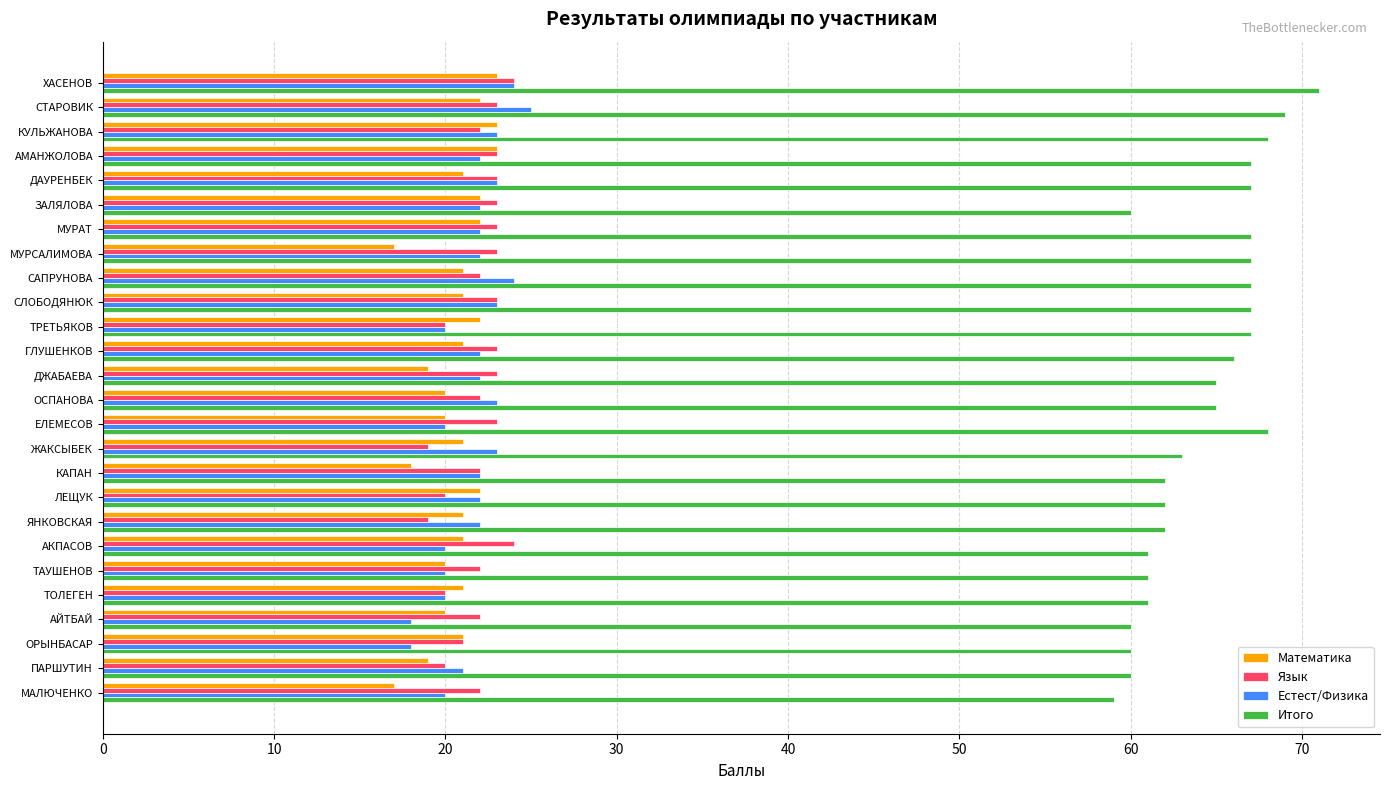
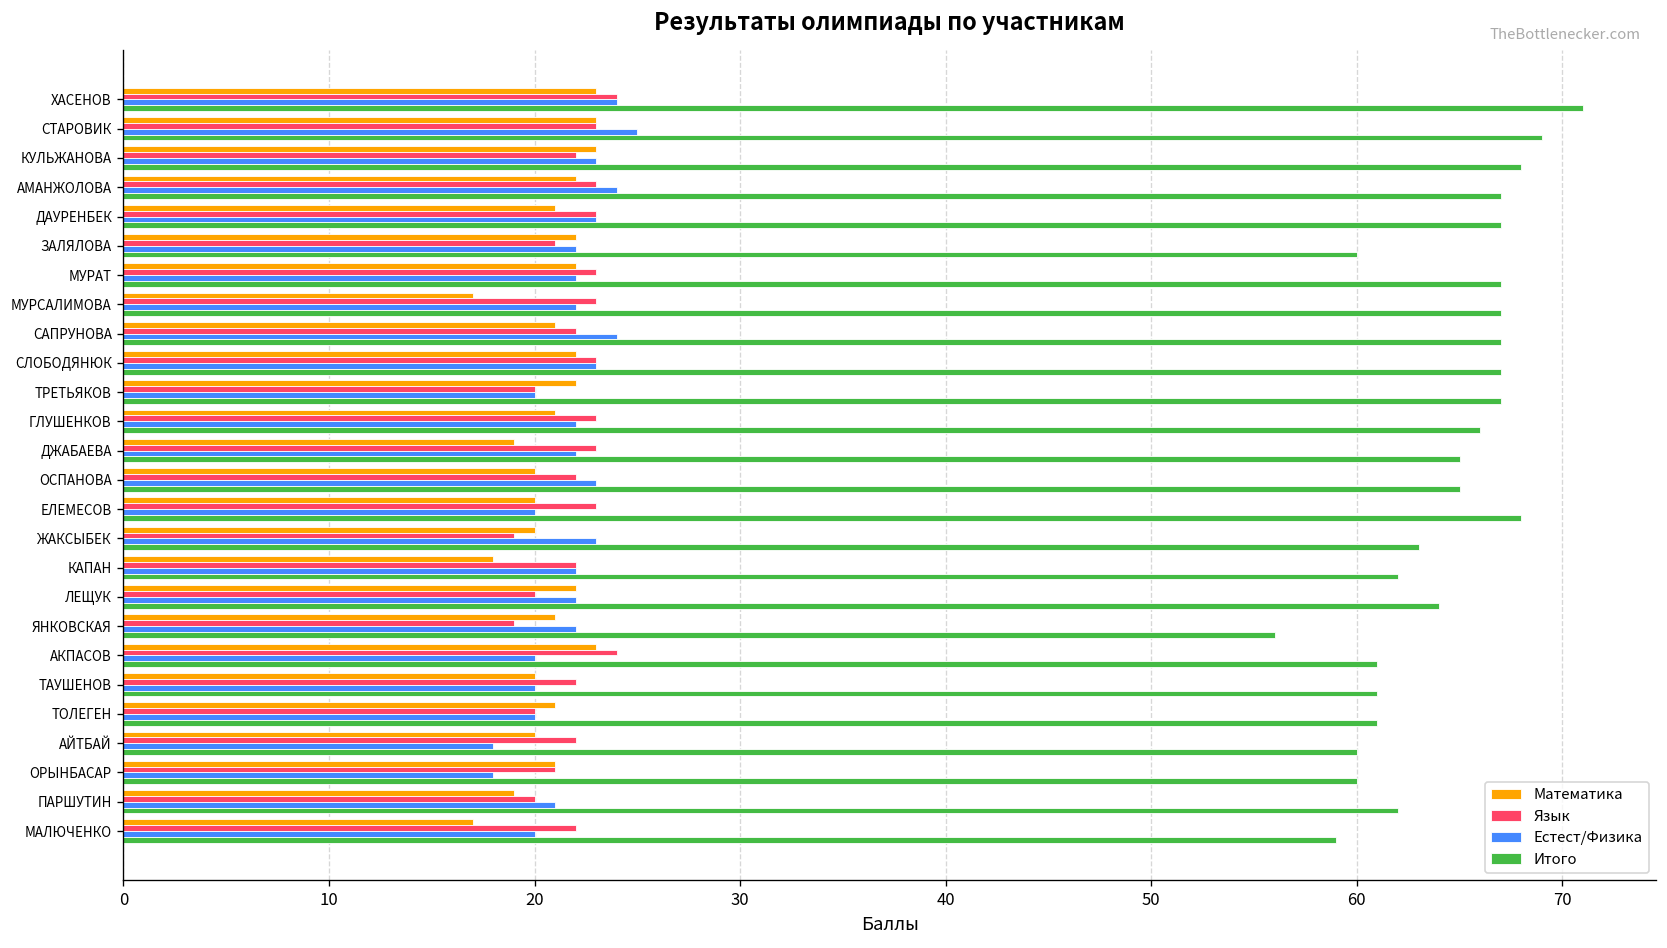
Математика, СТАРОВИК: 22 -> 23
Математика, АМАНЖОЛОВА: 23 -> 22
Естест/Физика, АМАНЖОЛОВА: 22 -> 24
Язык, ЗАЛЯЛОВА: 23 -> 21
Математика, СЛОБОДЯНЮК: 21 -> 22
Математика, ЖАКСЫБЕК: 21 -> 20
Итого, ЛЕЩУК: 62 -> 64
Итого, ЯНКОВСКАЯ: 62 -> 56
Математика, АКПАСОВ: 21 -> 23
Итого, ПАРШУТИН: 60 -> 62
